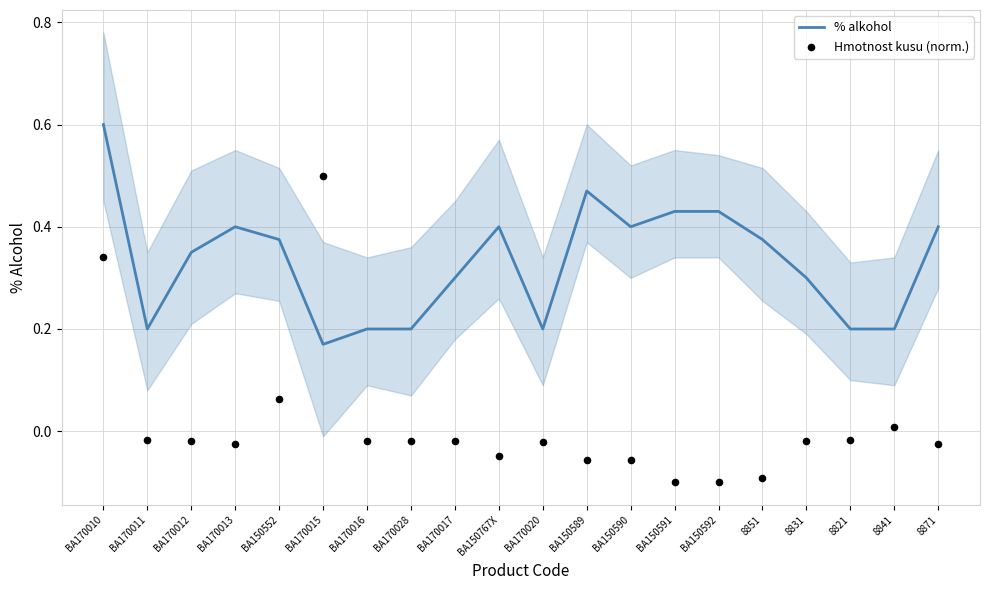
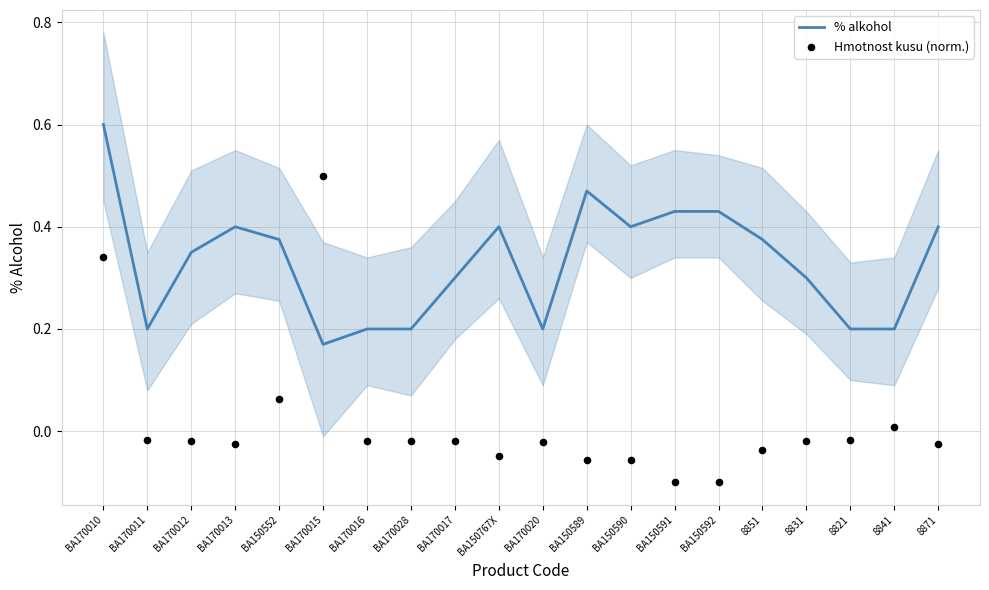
Hmotnost kusu (norm.), 8851: -0.09 -> -0.04
